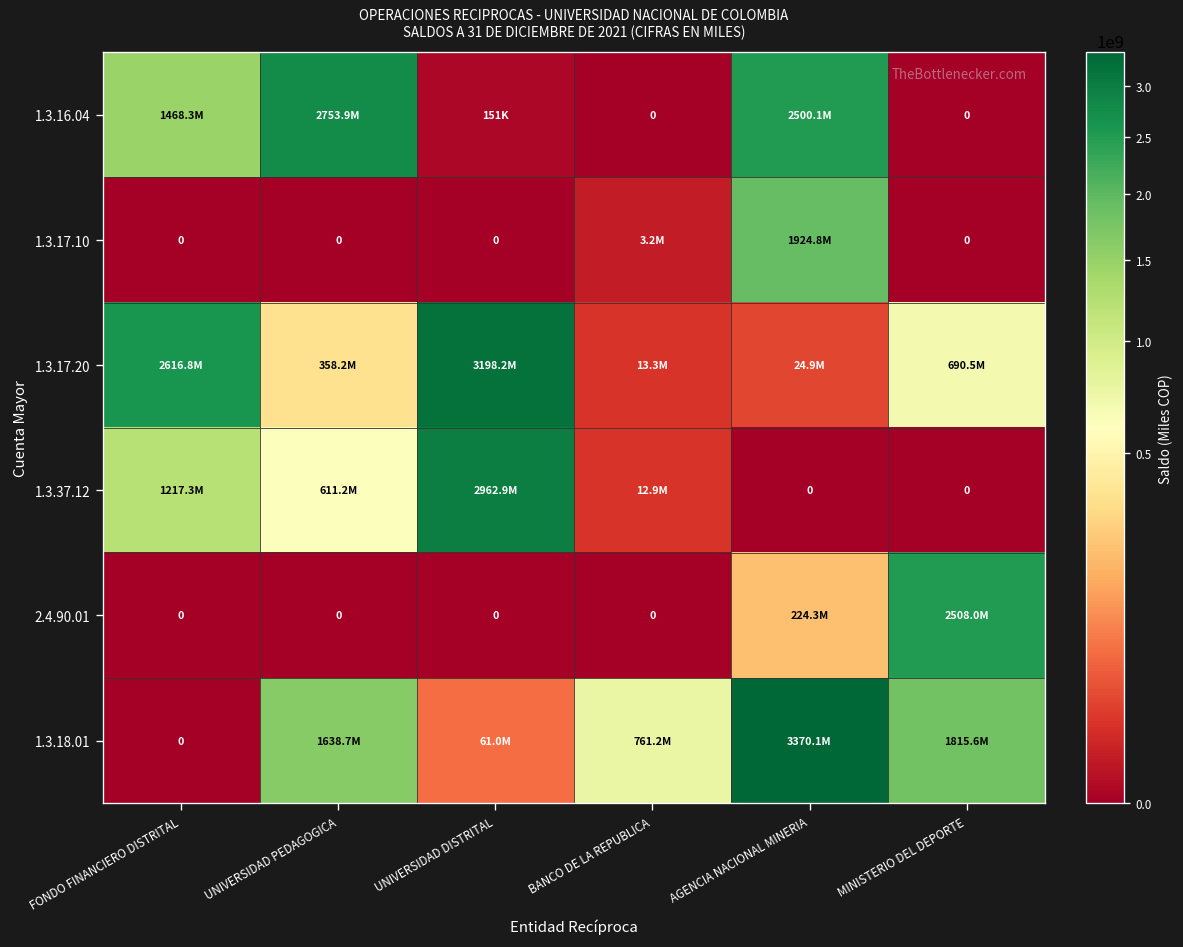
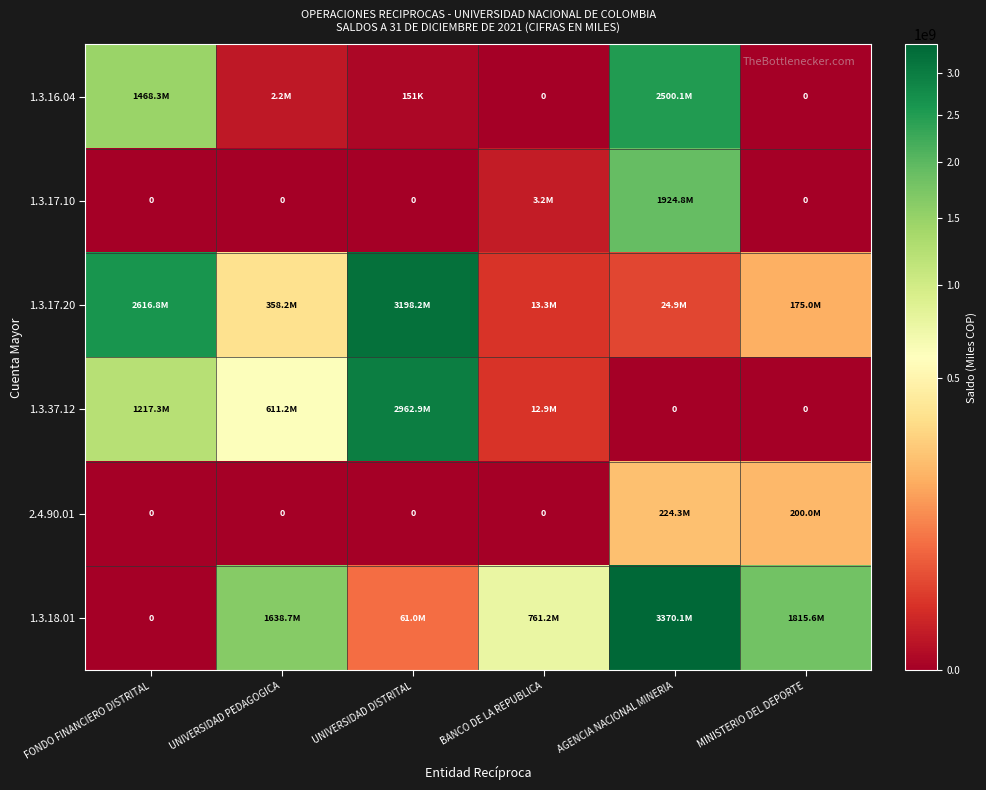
1.3.16.04, UNIVERSIDAD PEDAGOGICA: 2753.9M -> 2.2M
1.3.17.20, MINISTERIO DEL DEPORTE: 690.5M -> 175.0M
2.4.90.01, MINISTERIO DEL DEPORTE: 2508.0M -> 200.0M
